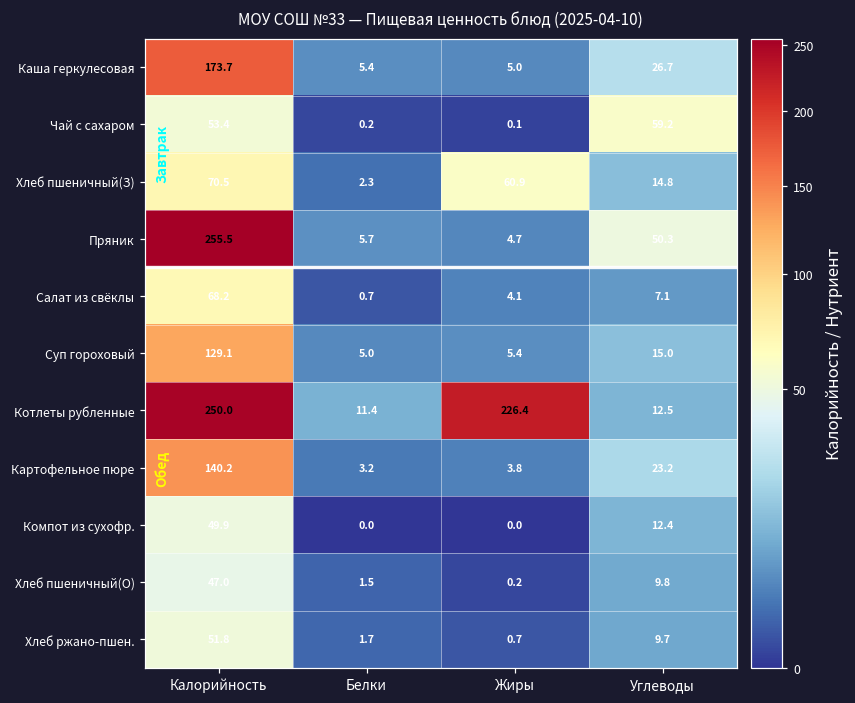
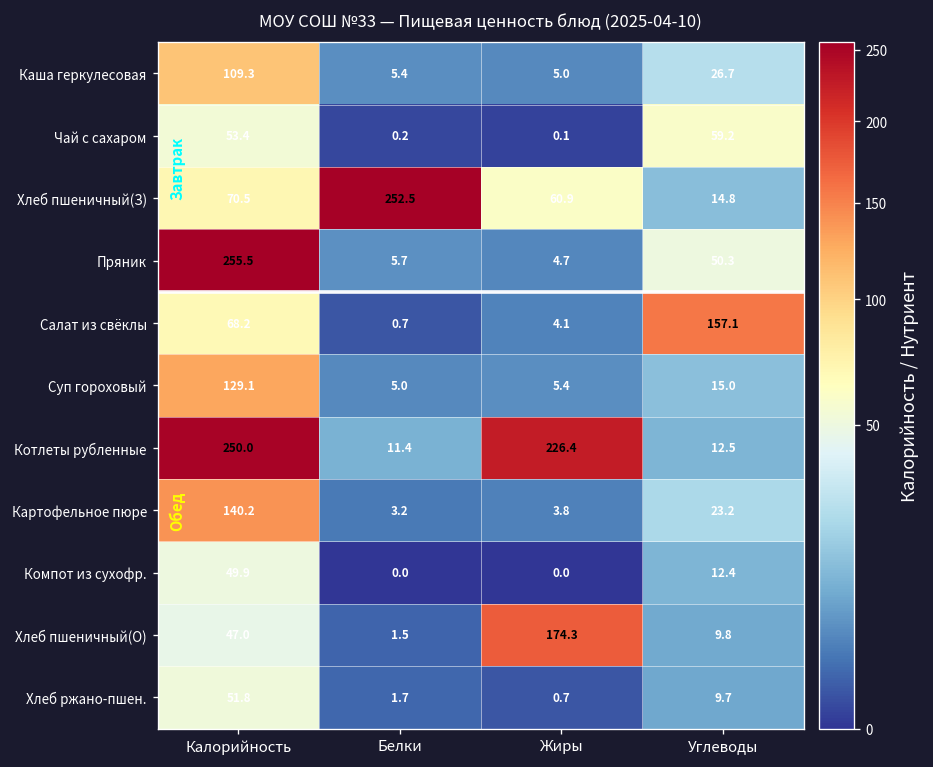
Каша геркулесовая, Калорийность: 173.7 -> 109.3
Хлеб пшеничный(З), Белки: 2.3 -> 252.5
Салат из свёклы, Углеводы: 7.1 -> 157.1
Хлеб пшеничный(О), Жиры: 0.2 -> 174.3
